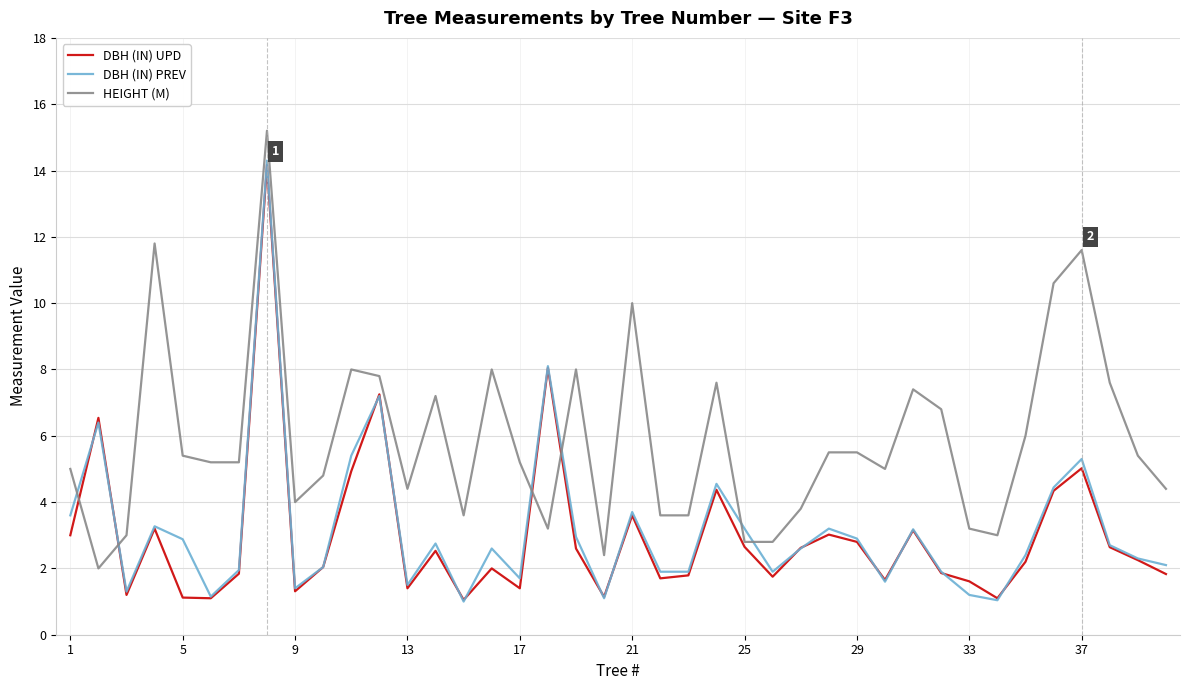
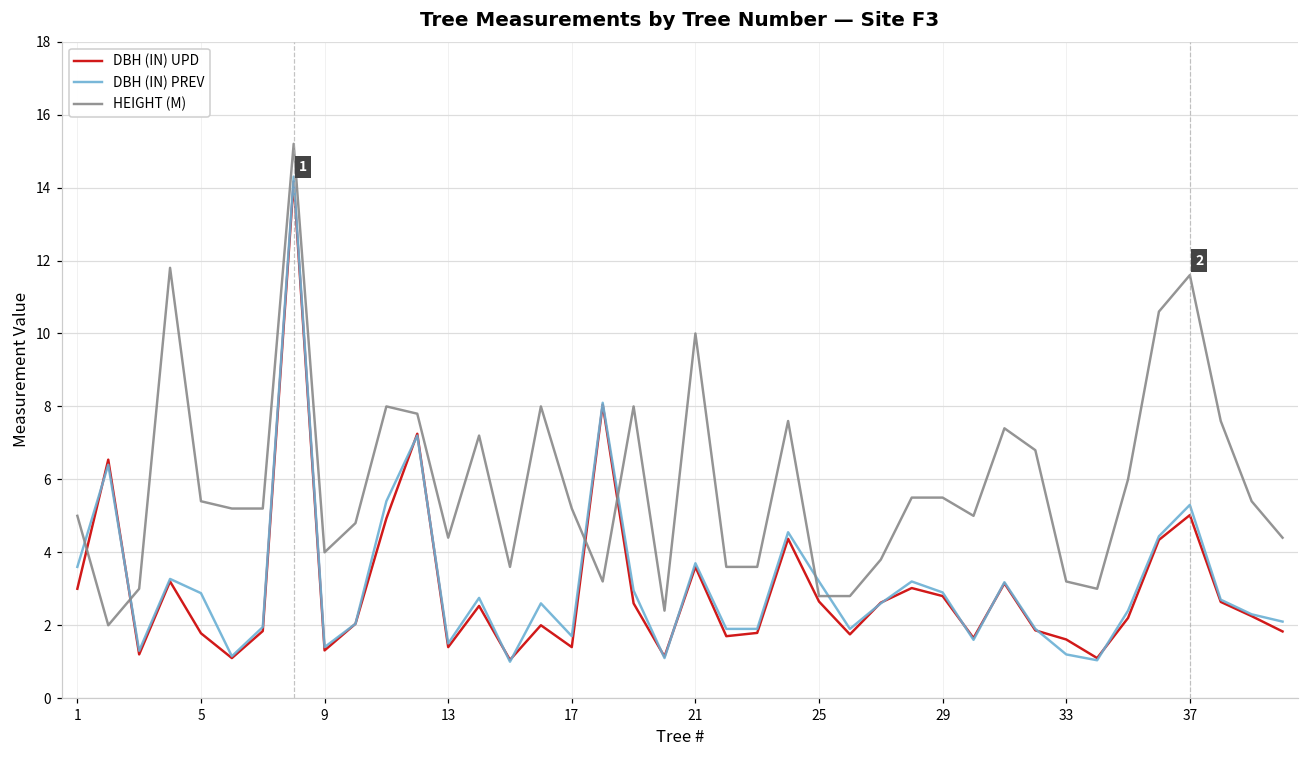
DBH (IN) UPD, 5: 1.1 -> 1.8
